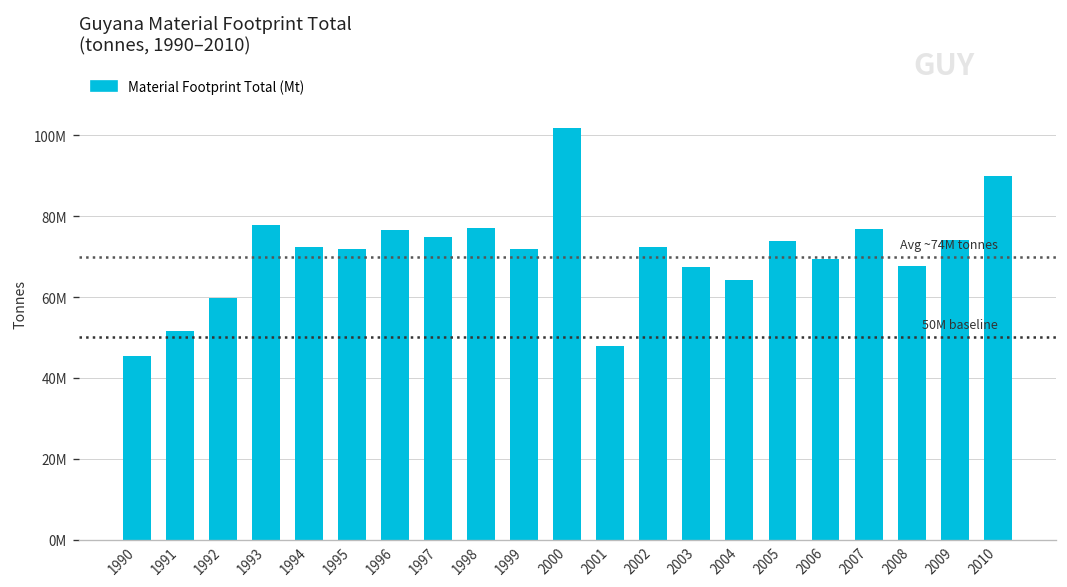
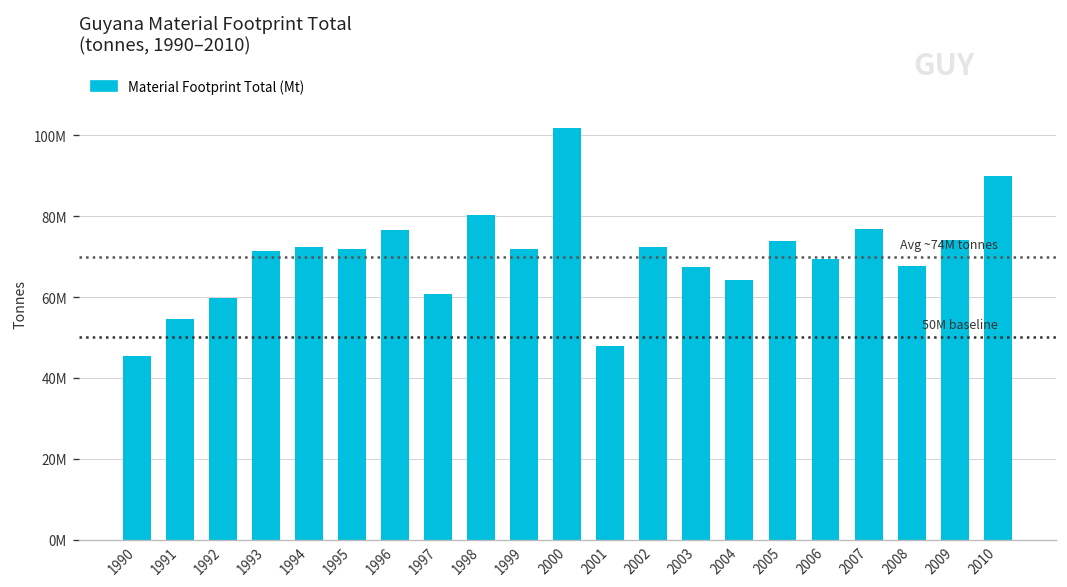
1991: 52000000 -> 55000000
1993: 78000000 -> 71000000
1997: 75000000 -> 61000000
1998: 77000000 -> 80000000
